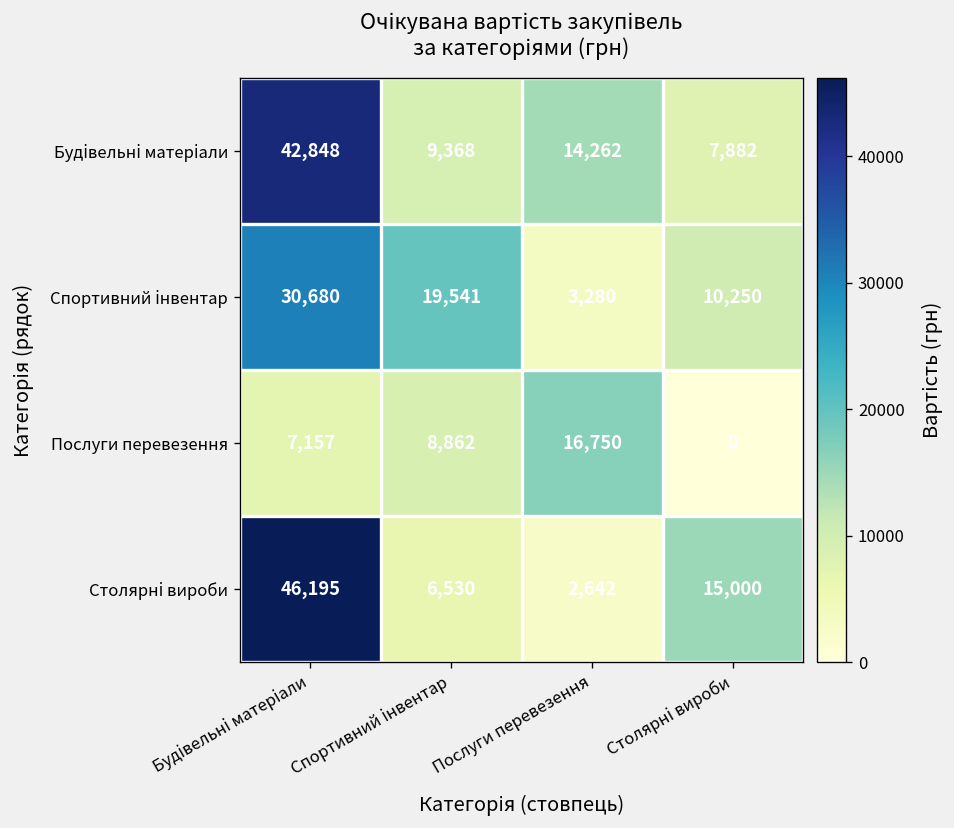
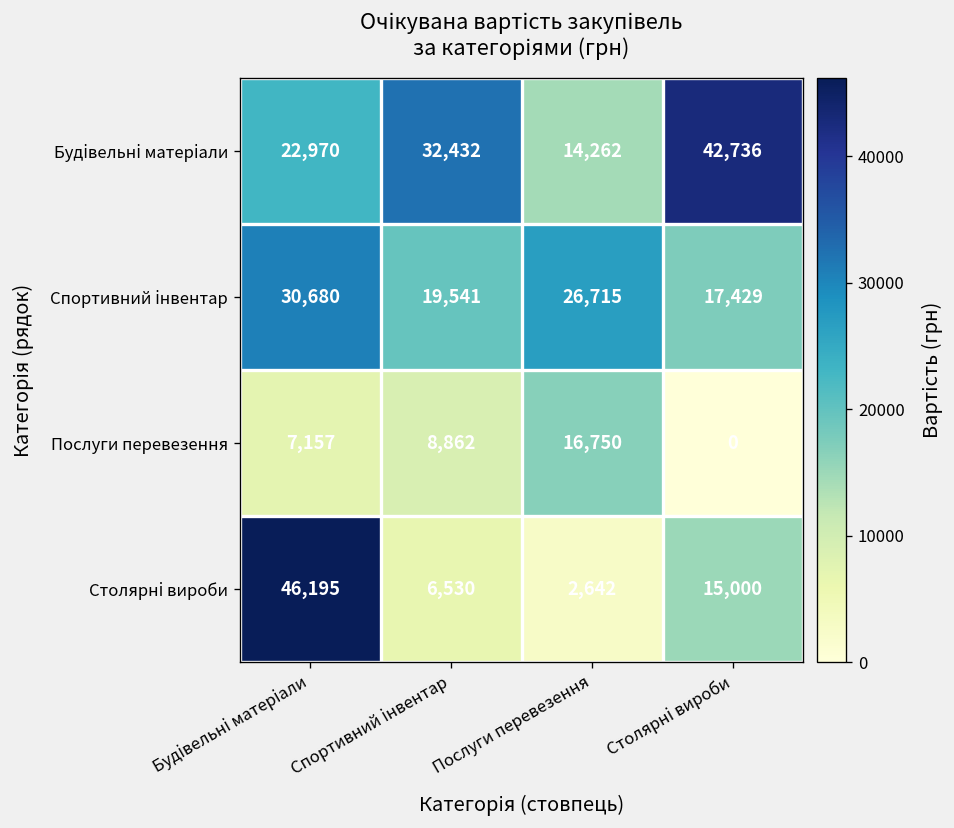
Будівельні матеріали, Будівельні матеріали: 42,848 -> 22,970
Будівельні матеріали, Спортивний інвентар: 9,368 -> 32,432
Будівельні матеріали, Столярні вироби: 7,882 -> 42,736
Спортивний інвентар, Послуги перевезення: 3,280 -> 26,715
Спортивний інвентар, Столярні вироби: 10,250 -> 17,429
